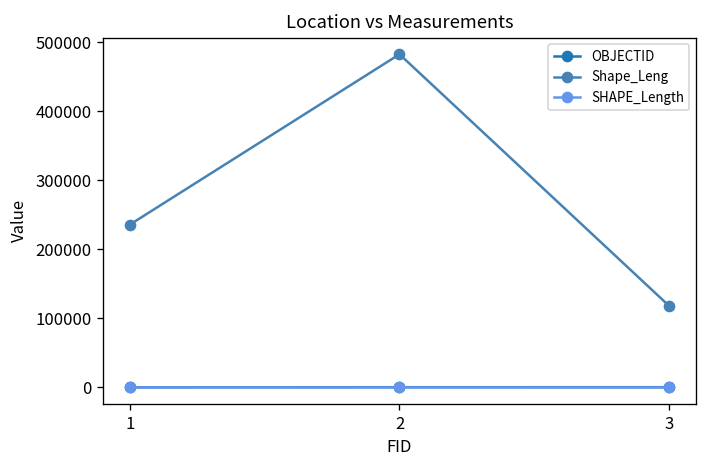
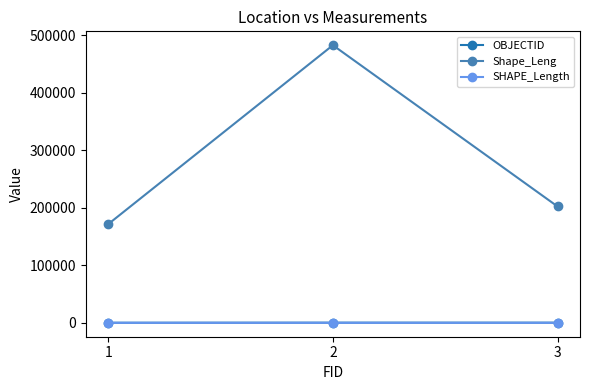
Shape_Leng, 1: 240000 -> 170000
Shape_Leng, 3: 120000 -> 200000
